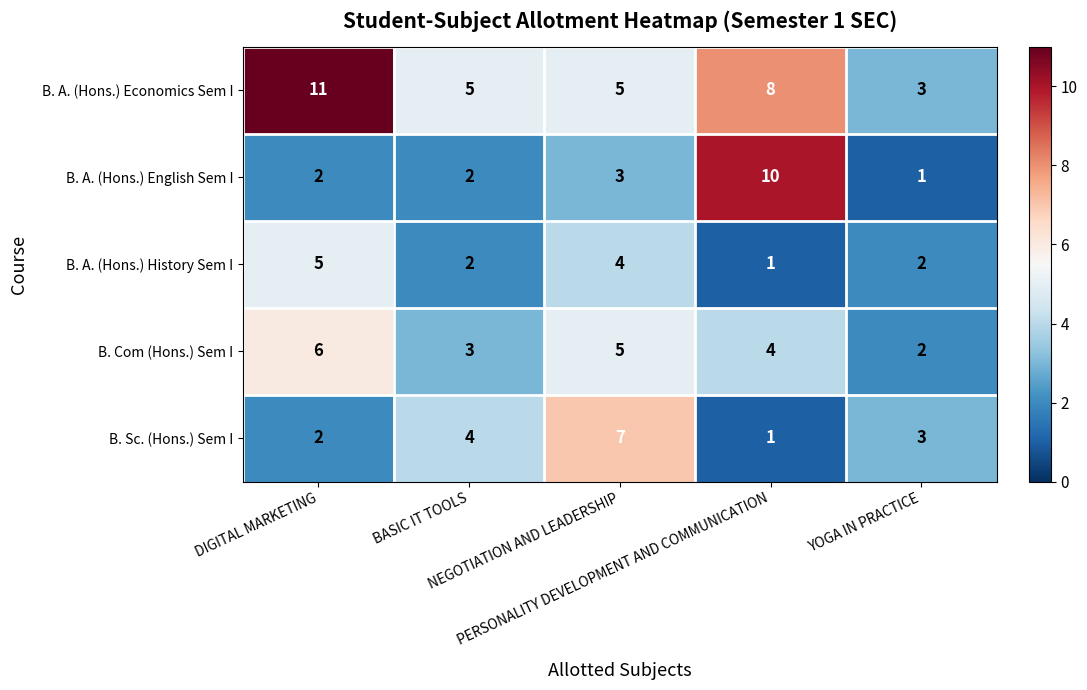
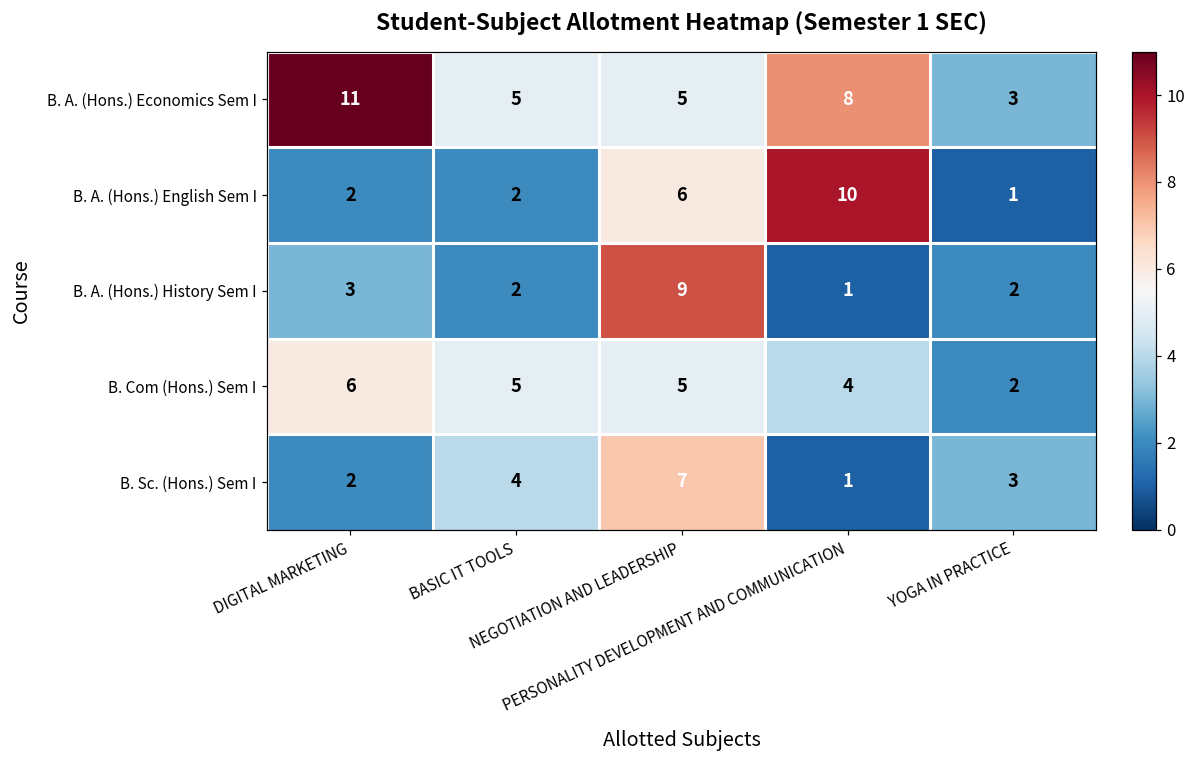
B. A. (Hons.) English Sem I, NEGOTIATION AND LEADERSHIP: 3 -> 6
B. A. (Hons.) History Sem I, DIGITAL MARKETING: 5 -> 3
B. A. (Hons.) History Sem I, NEGOTIATION AND LEADERSHIP: 4 -> 9
B. Com (Hons.) Sem I, BASIC IT TOOLS: 3 -> 5
